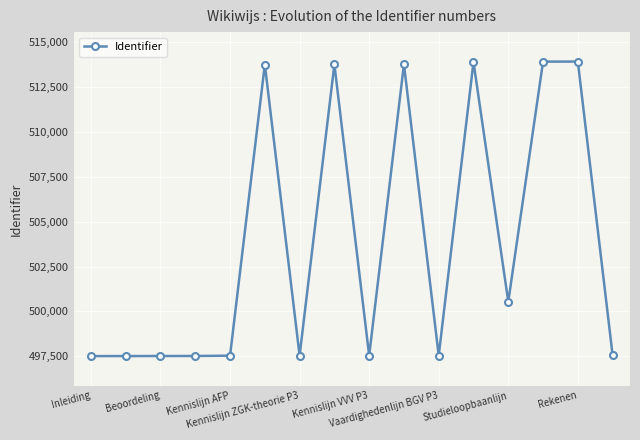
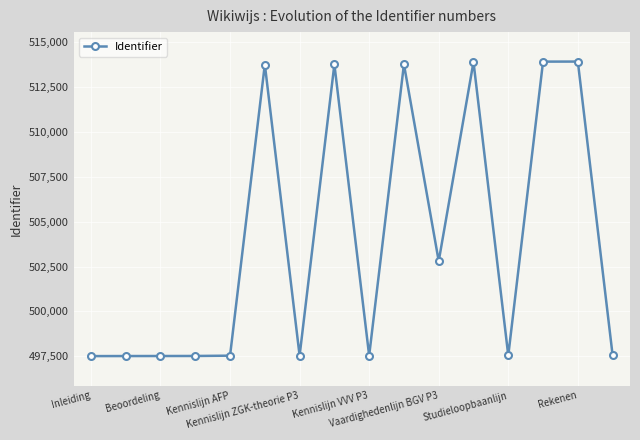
Vaardighedenlijn BGV P3: 497,500 -> 502,800
Studieloopbaanlijn: 500,500 -> 497,500
